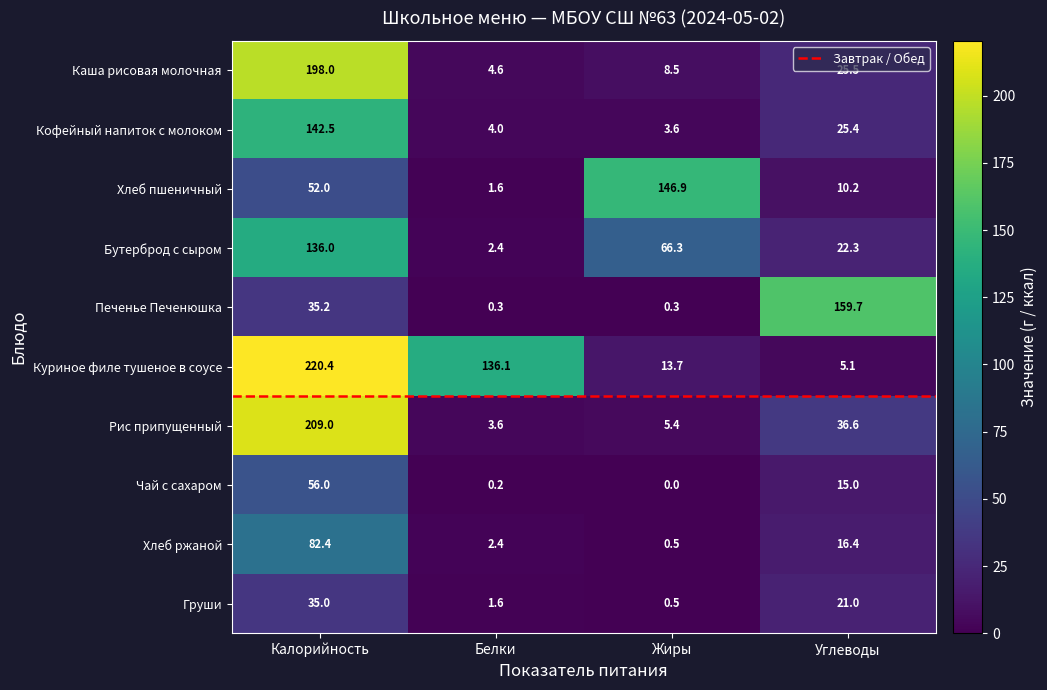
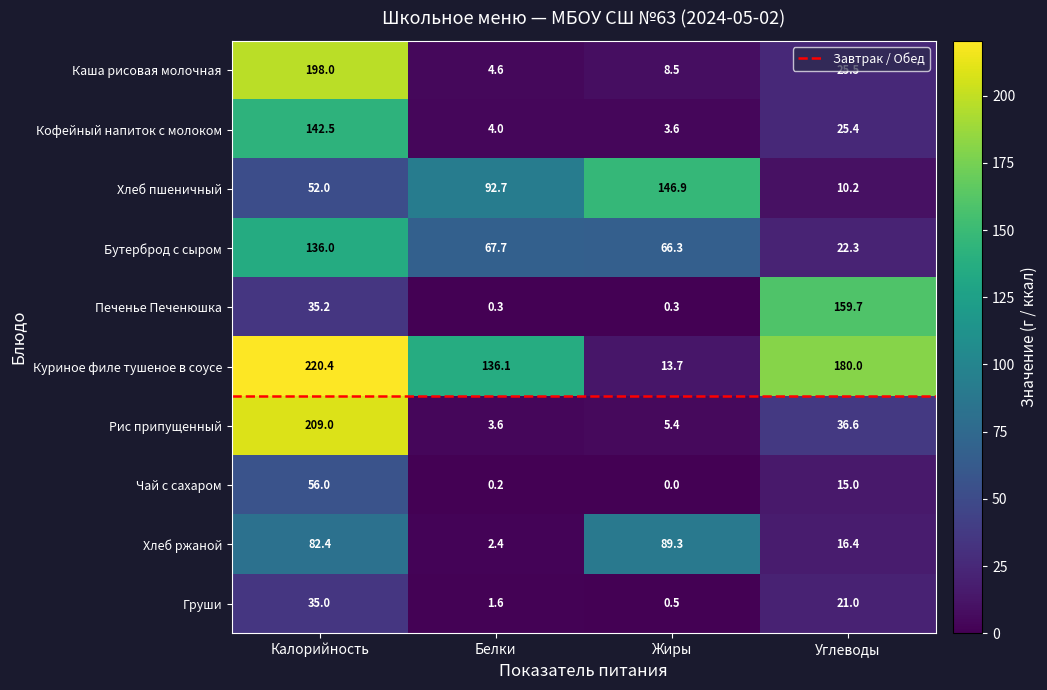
Хлеб пшеничный, Белки: 1.6 -> 92.7
Бутерброд с сыром, Белки: 2.4 -> 67.7
Куриное филе тушеное в соусе, Углеводы: 5.1 -> 180.0
Хлеб ржаной, Жиры: 0.5 -> 89.3
